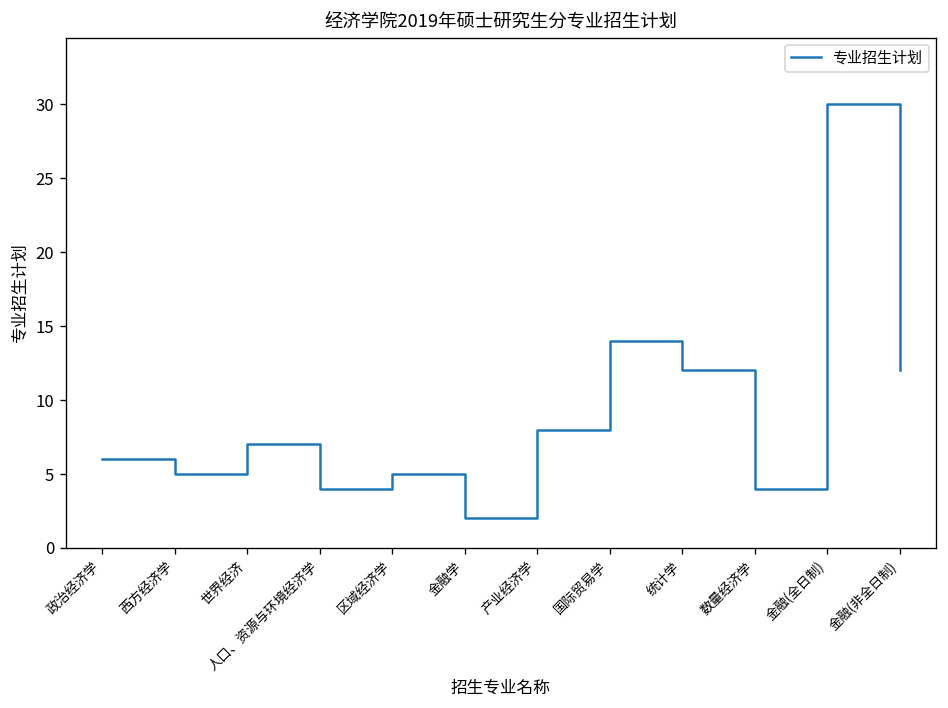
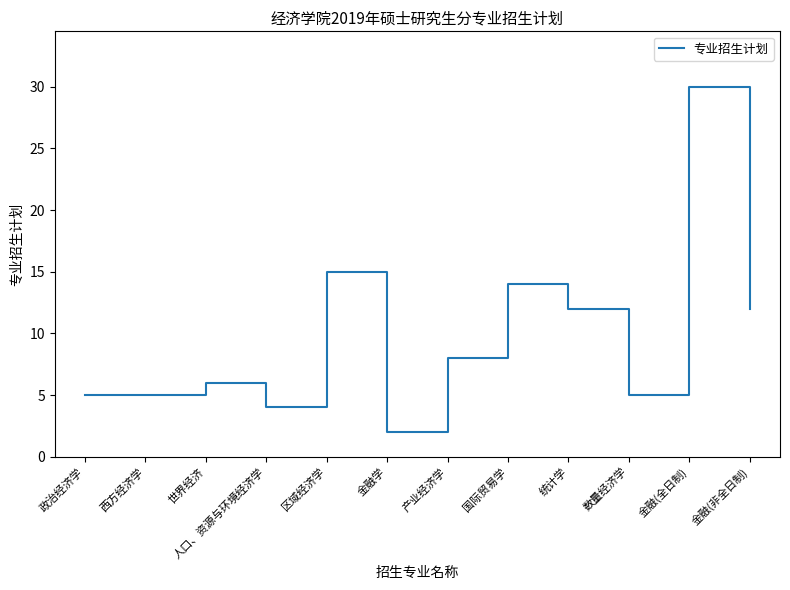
政治经济学: 6 -> 5
世界经济: 7 -> 6
区域经济学: 5 -> 15
数量经济学: 4 -> 5
